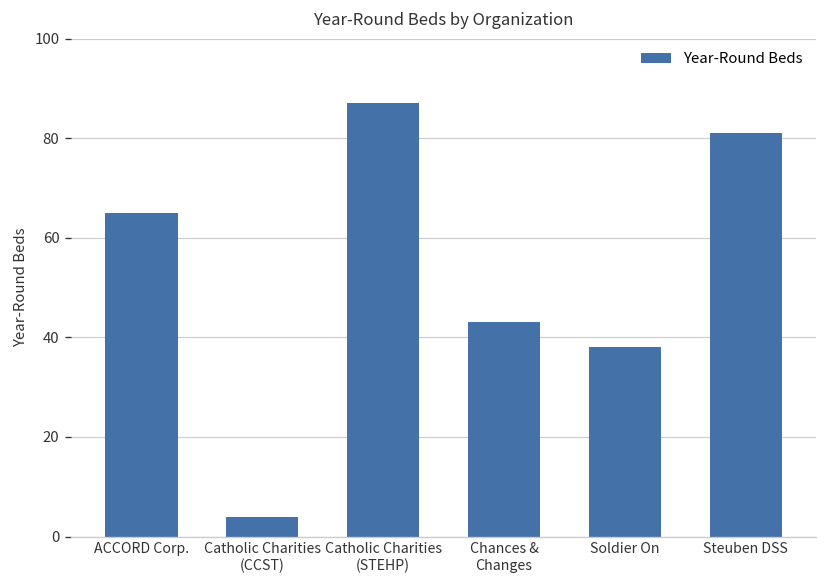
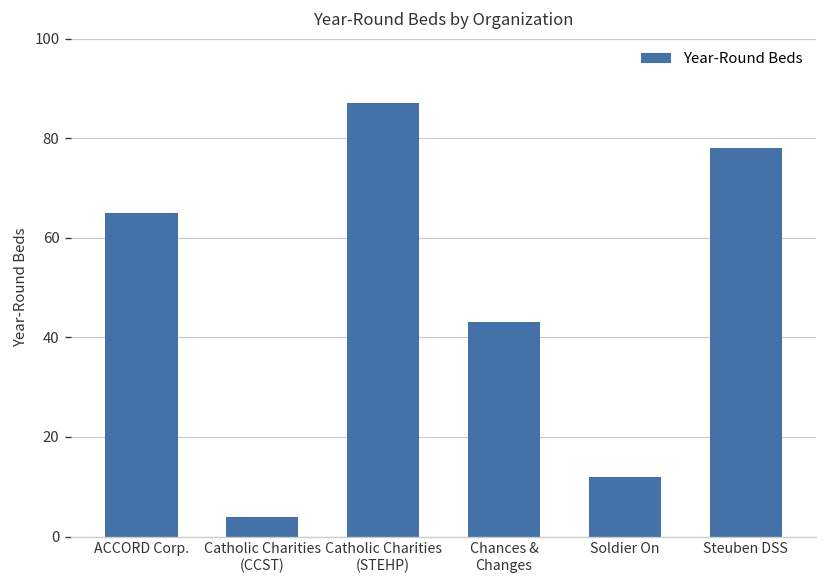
Soldier On: 38 -> 12
Steuben DSS: 81 -> 78
